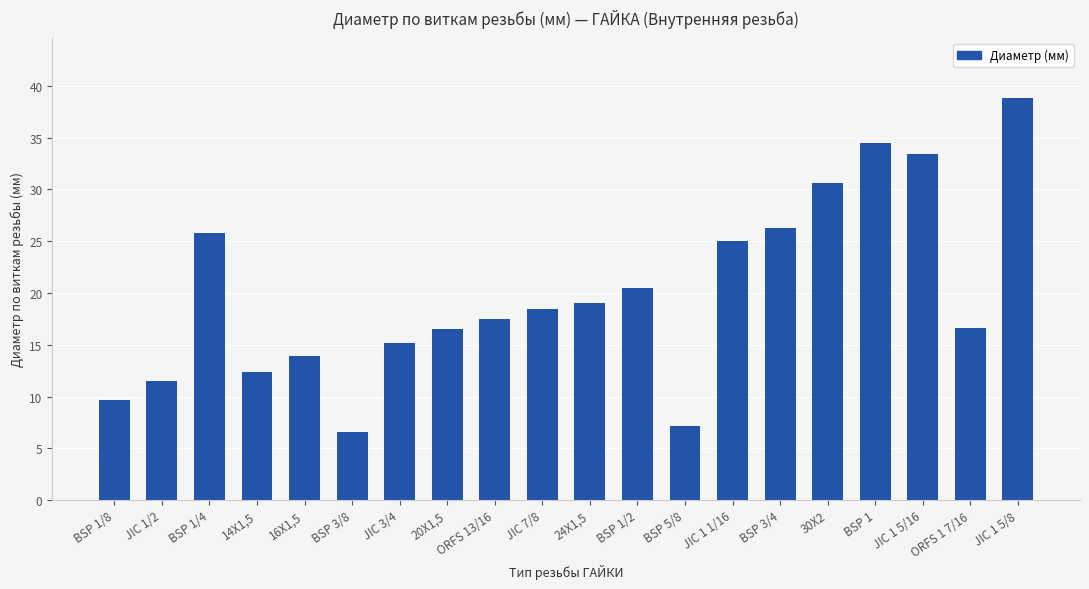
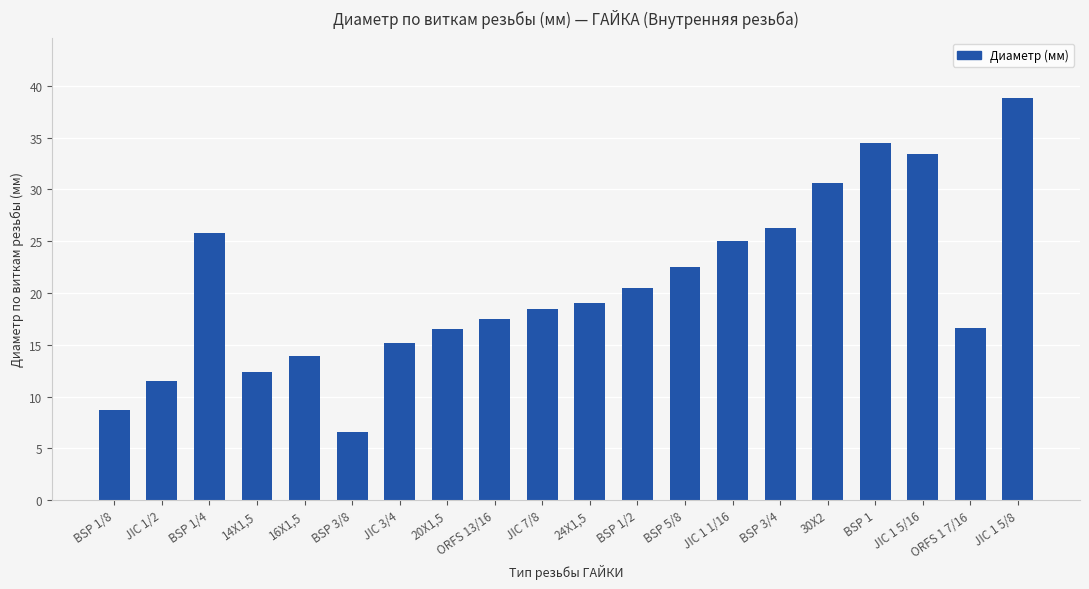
BSP 1/8: 9.7 -> 8.7
BSP 5/8: 7.2 -> 22.5
